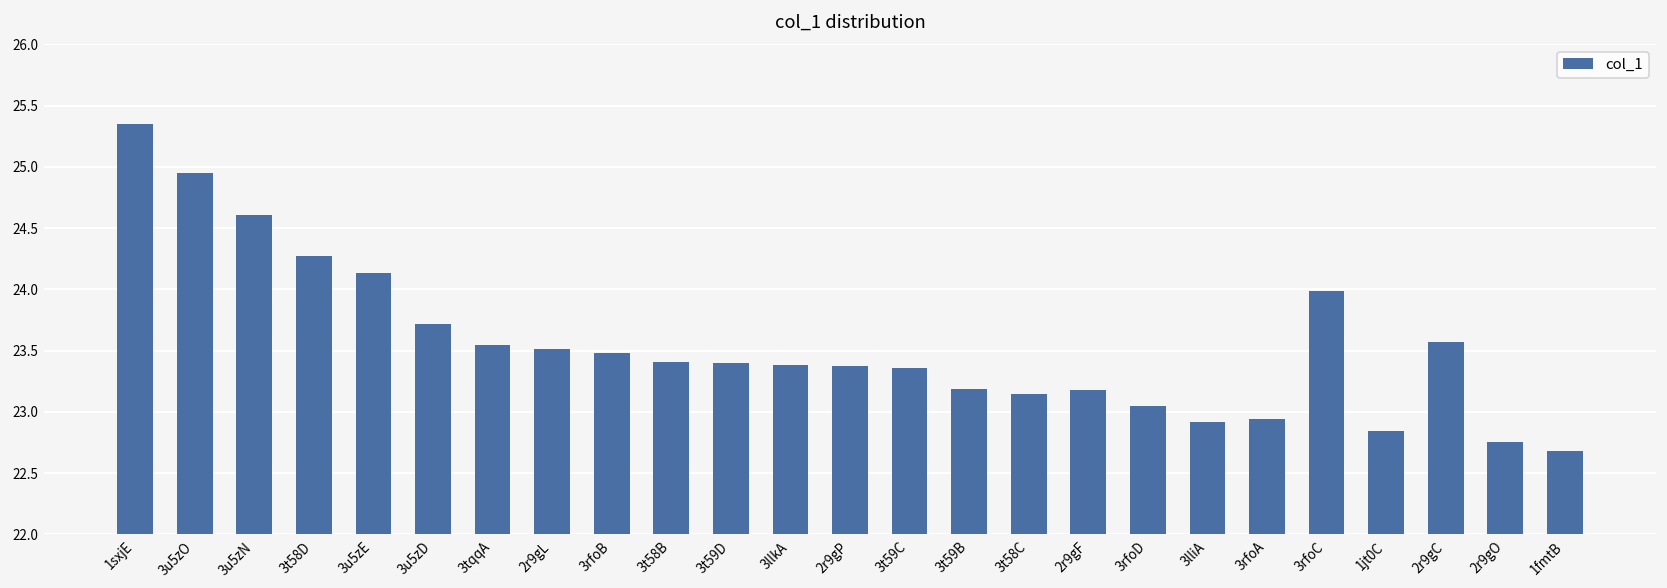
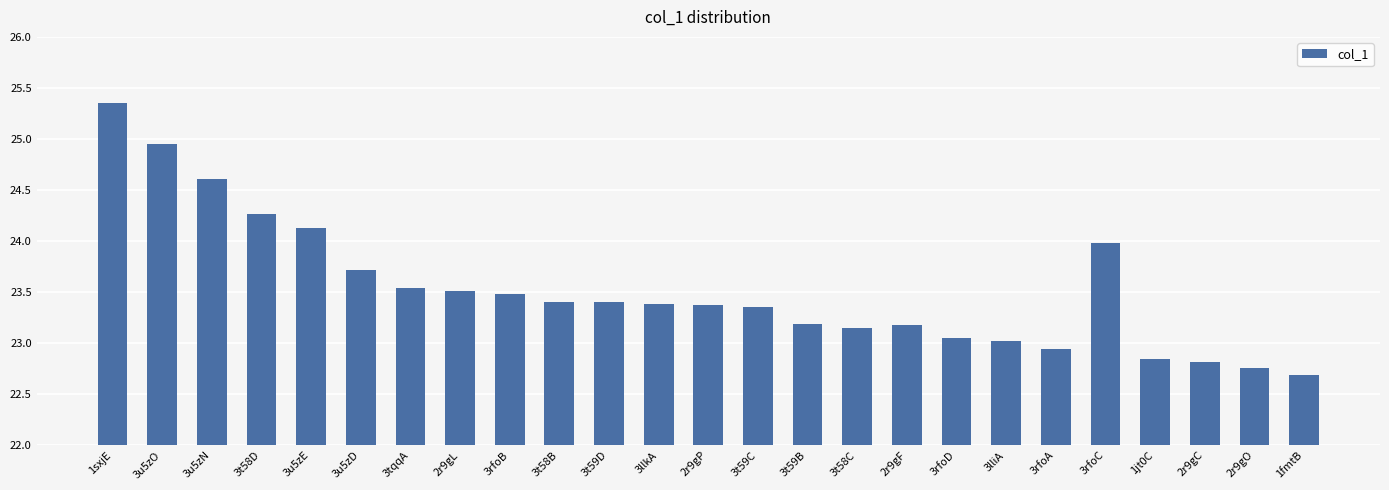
3lliA: 22.91 -> 23.02
2r9gC: 23.57 -> 22.82
